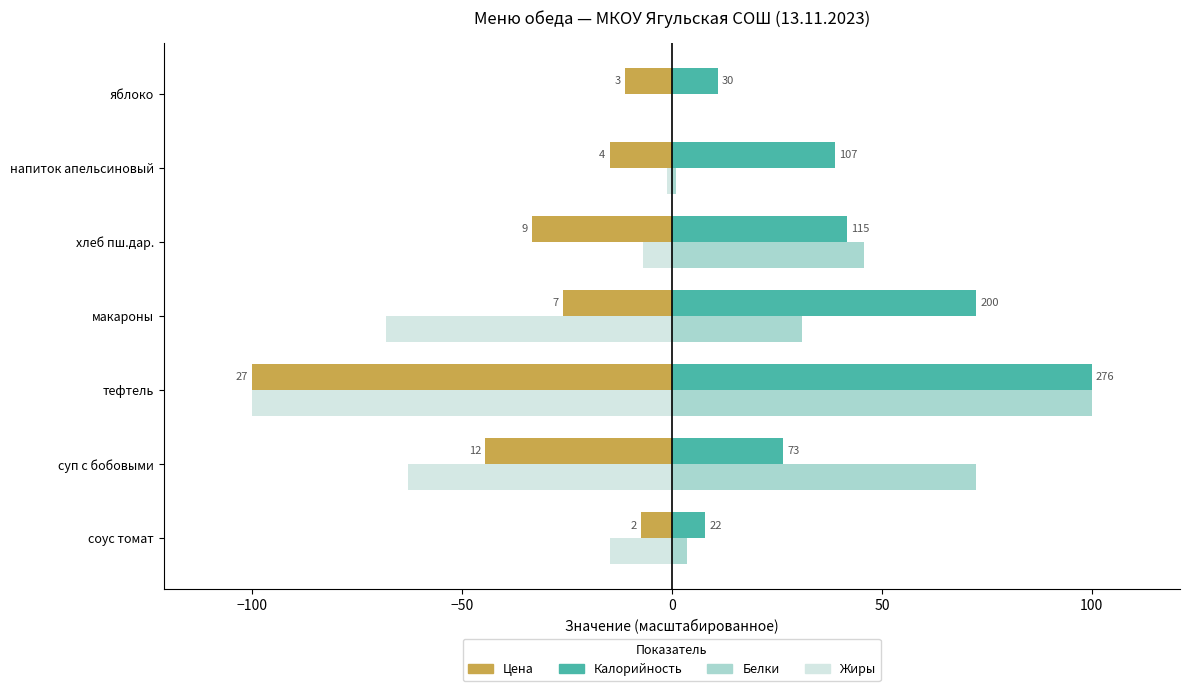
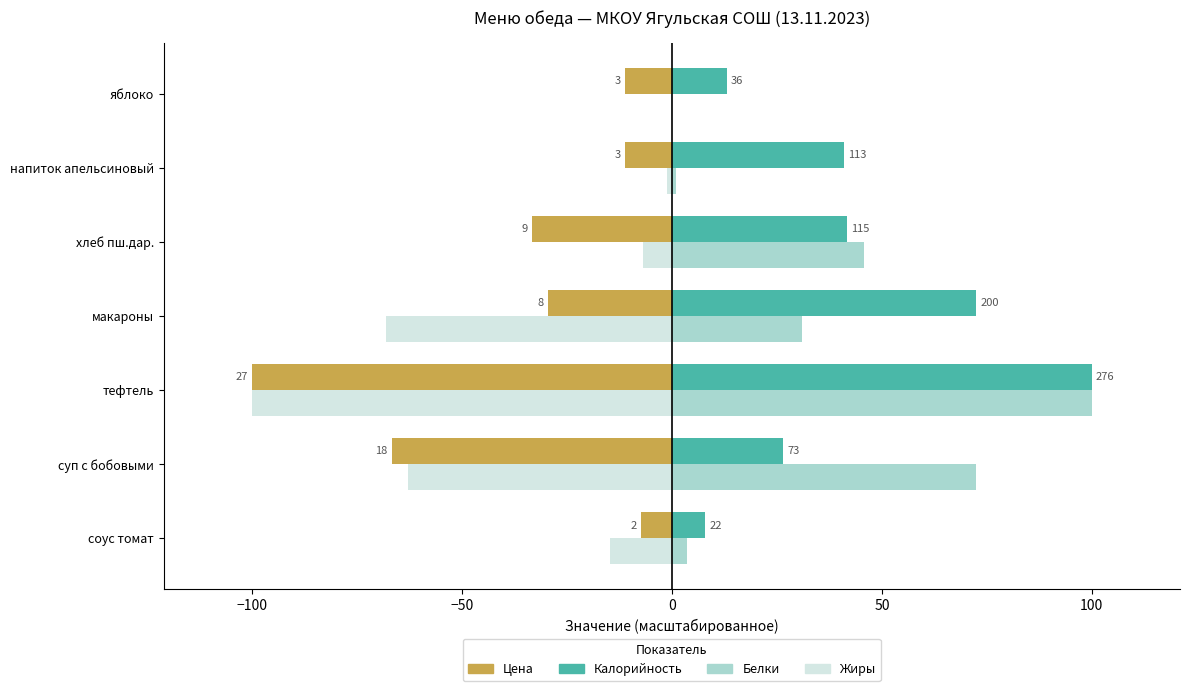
Калорийность, яблоко: 30 -> 36
Цена, напиток апельсиновый: 4 -> 3
Калорийность, напиток апельсиновый: 107 -> 113
Цена, макароны: 7 -> 8
Цена, суп с бобовыми: 12 -> 18
